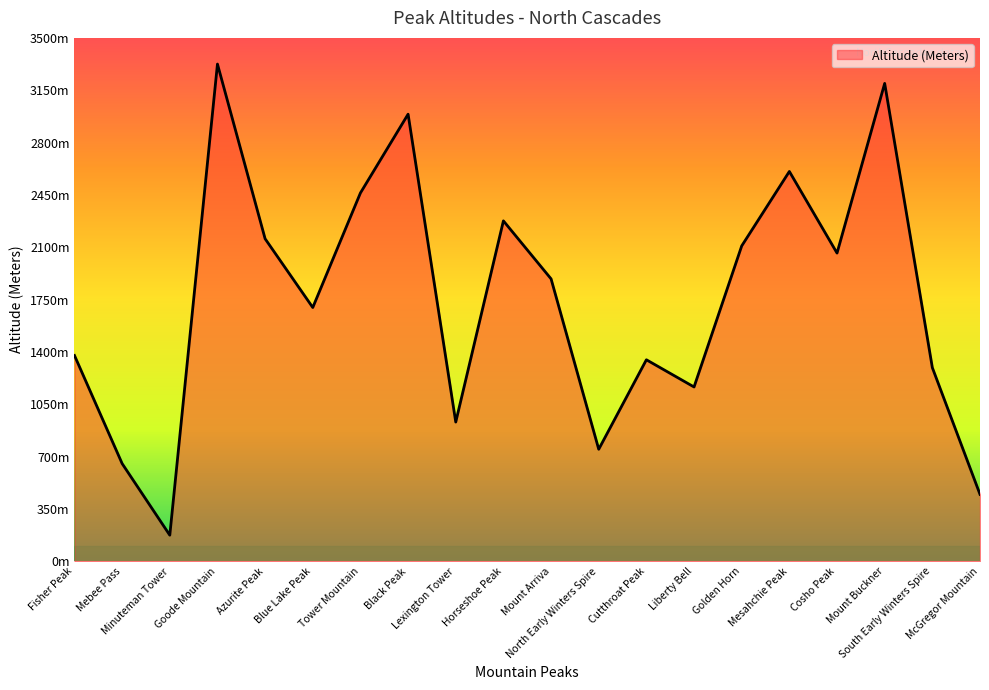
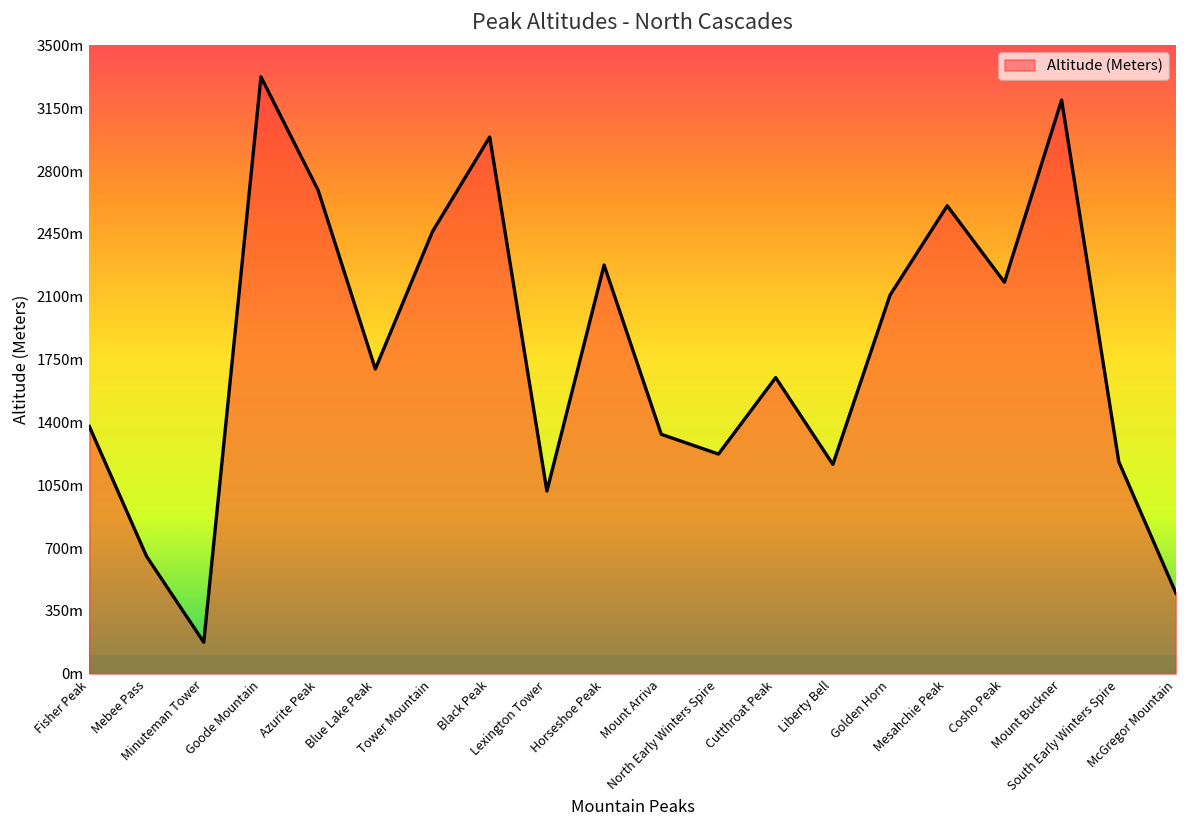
Azurite Peak: 2160m -> 2690m
Lexington Tower: 930m -> 1020m
Mount Arriva: 1890m -> 1330m
North Early Winters Spire: 750m -> 1220m
Cutthroat Peak: 1350m -> 1650m
Cosho Peak: 2060m -> 2180m
South Early Winters Spire: 1300m -> 1180m
